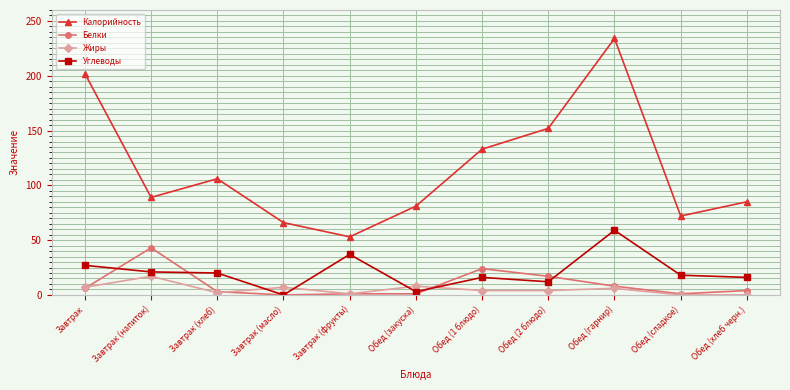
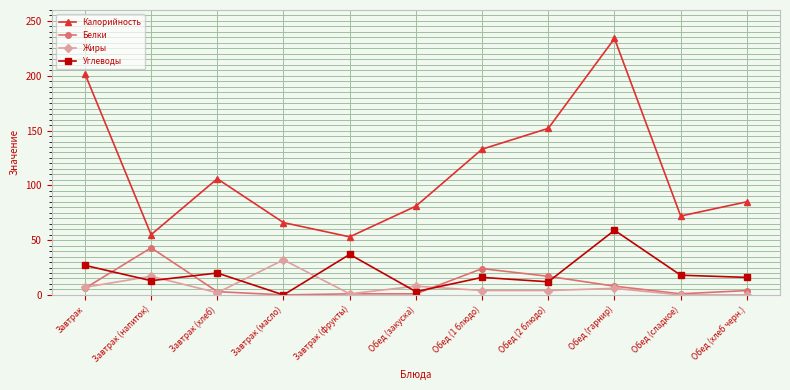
Калорийность, Завтрак (напиток): 89 -> 55
Углеводы, Завтрак (напиток): 21 -> 13
Жиры, Завтрак (масло): 7 -> 32
